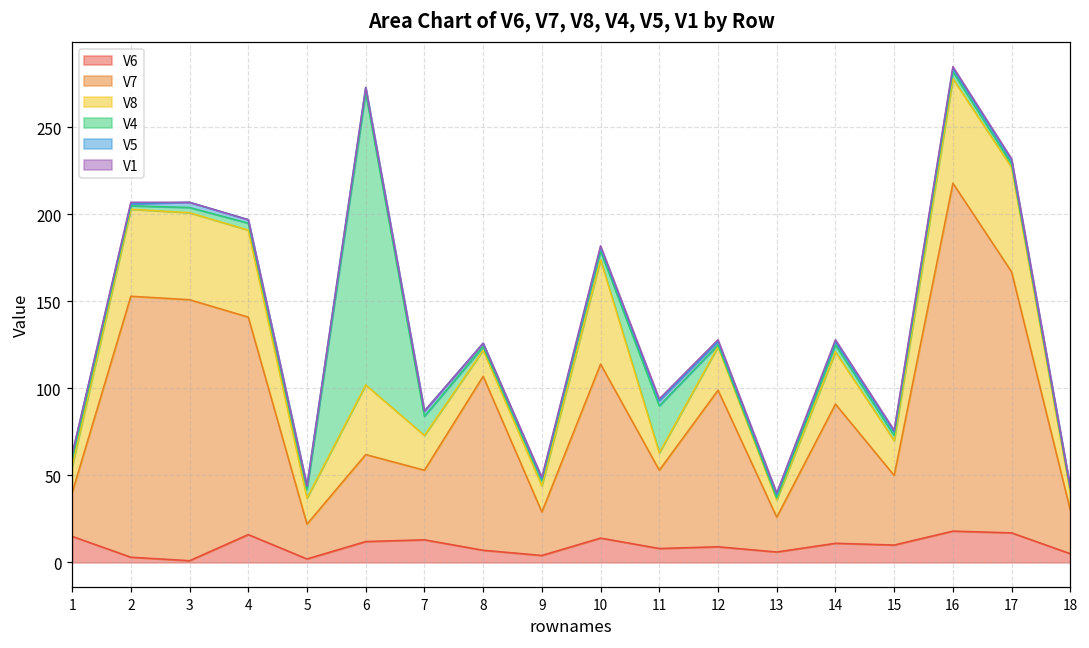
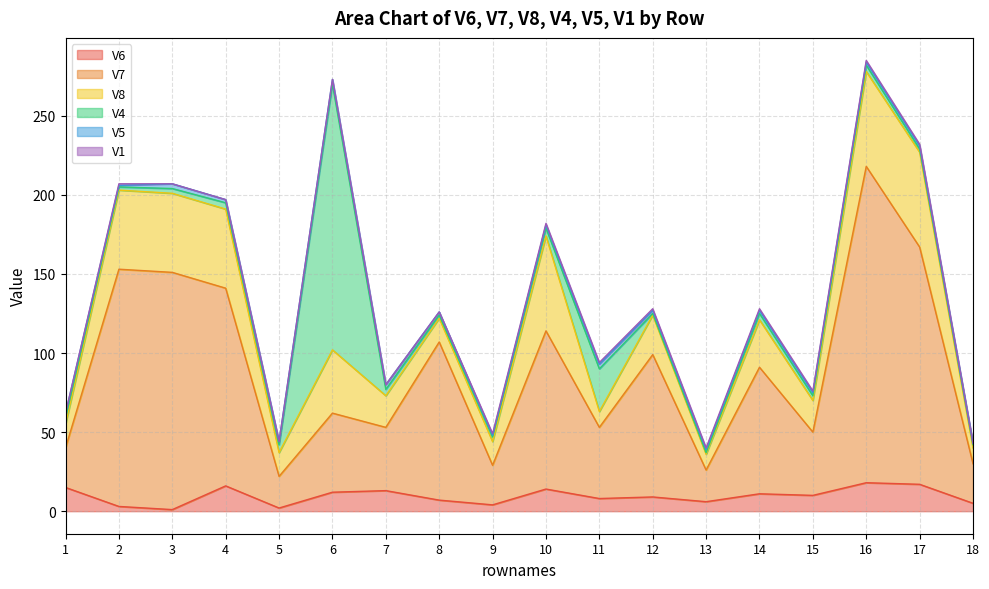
V4, 7: 11 -> 4
